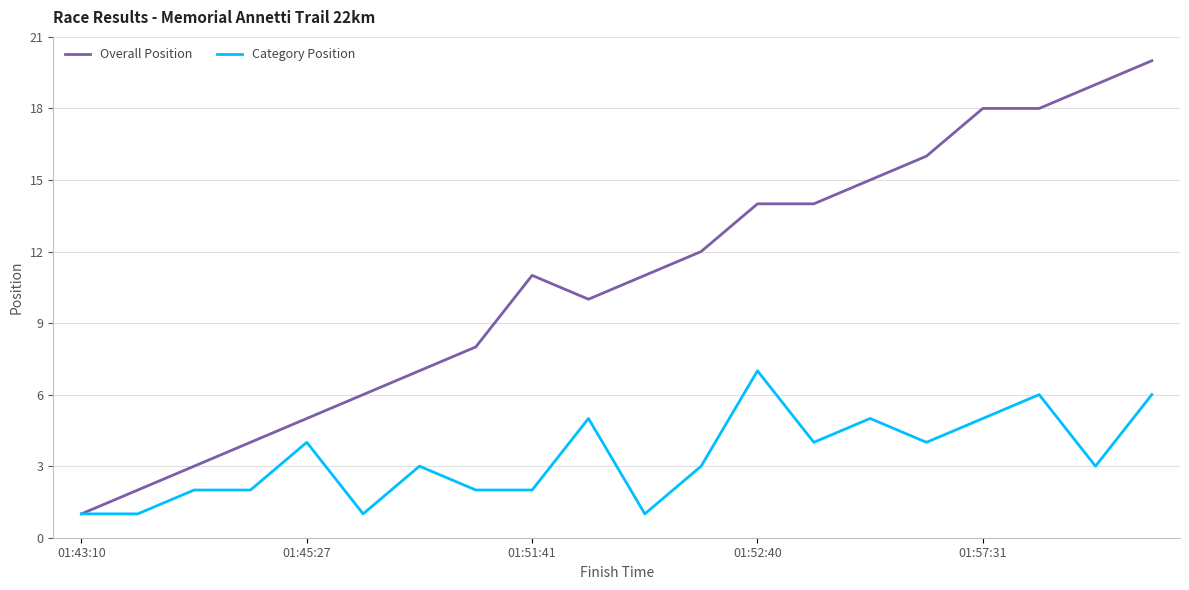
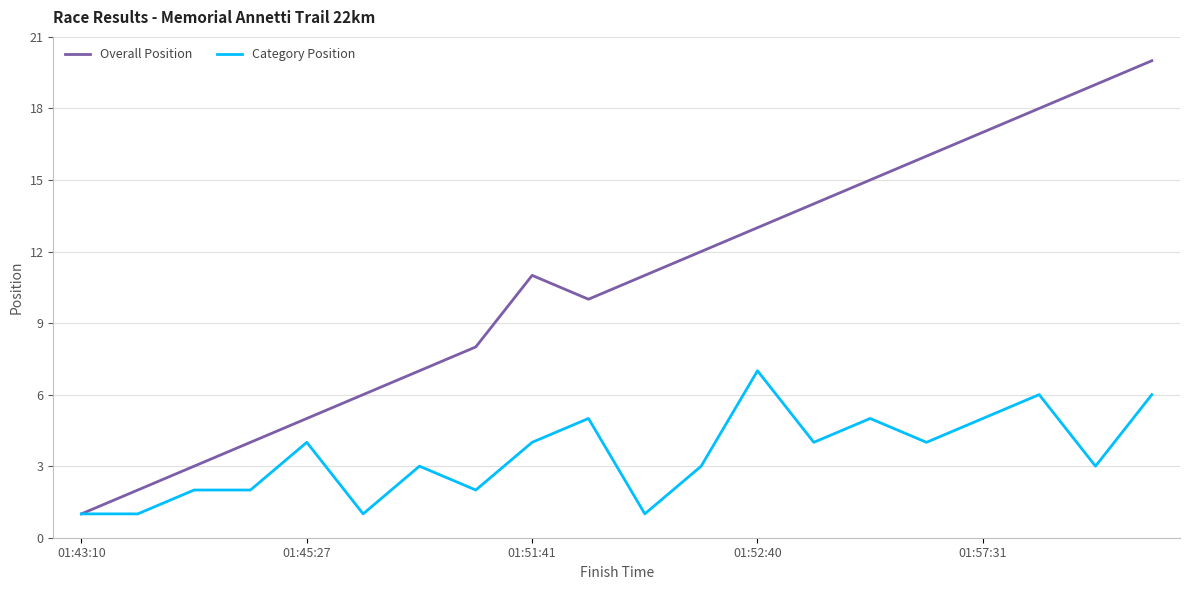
Category Position, 01:51:41: 2 -> 4
Overall Position, 01:52:40: 14 -> 13
Overall Position, 01:57:31: 18 -> 17
